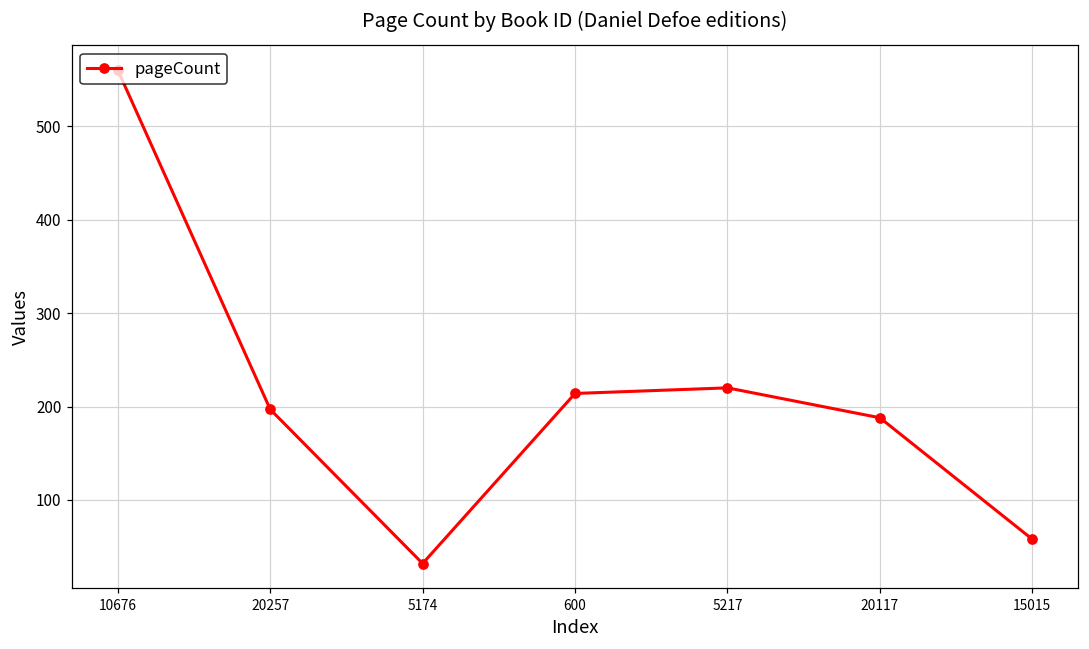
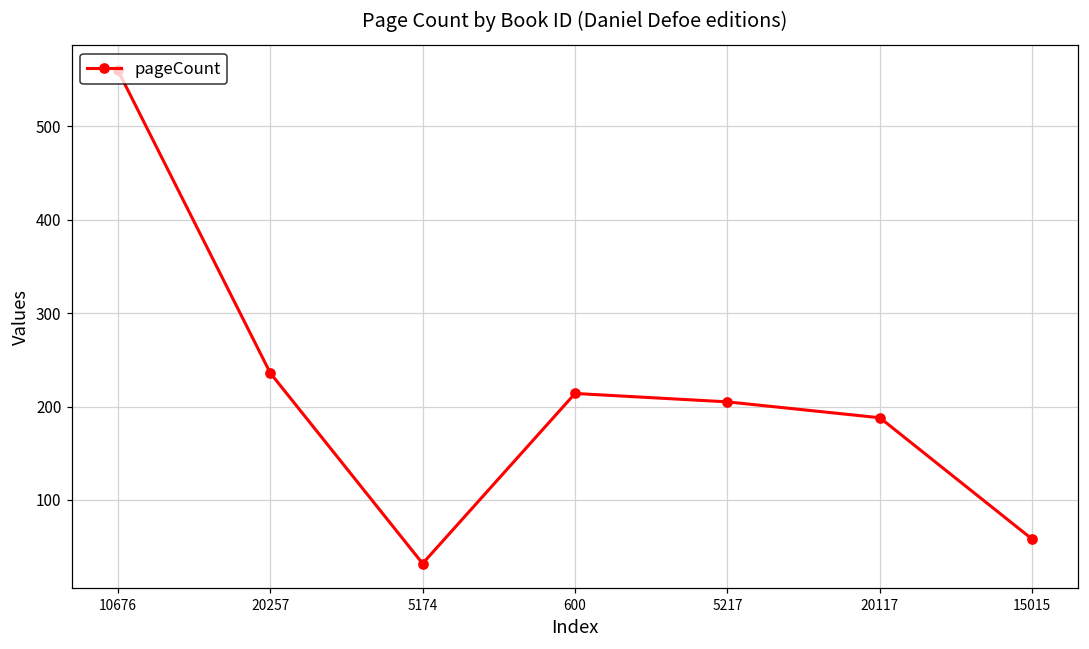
20257: 200 -> 240
5217: 220 -> 210
